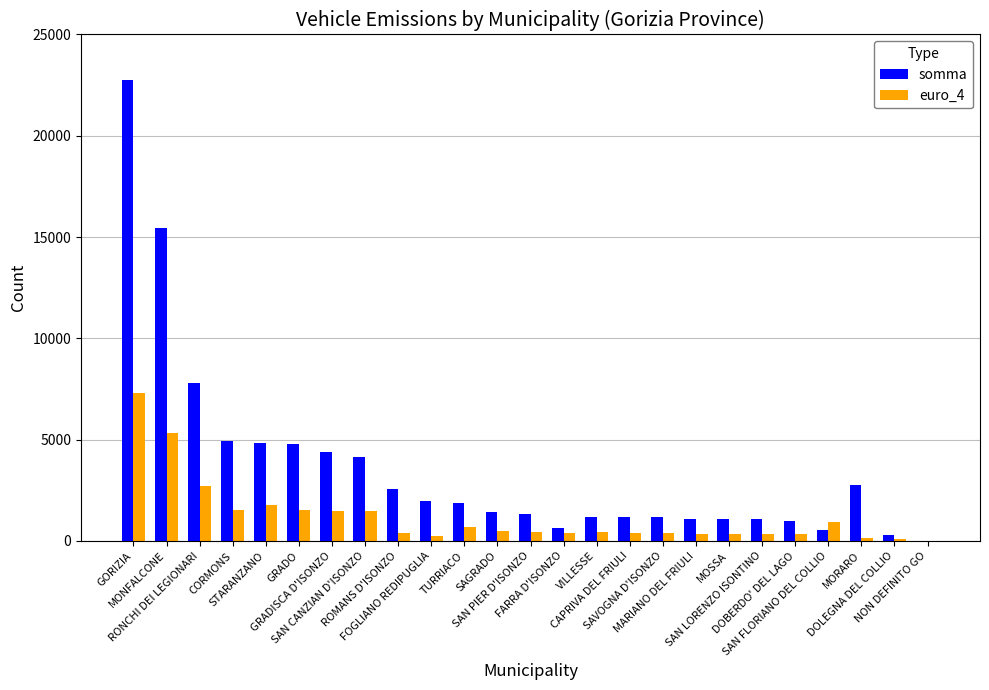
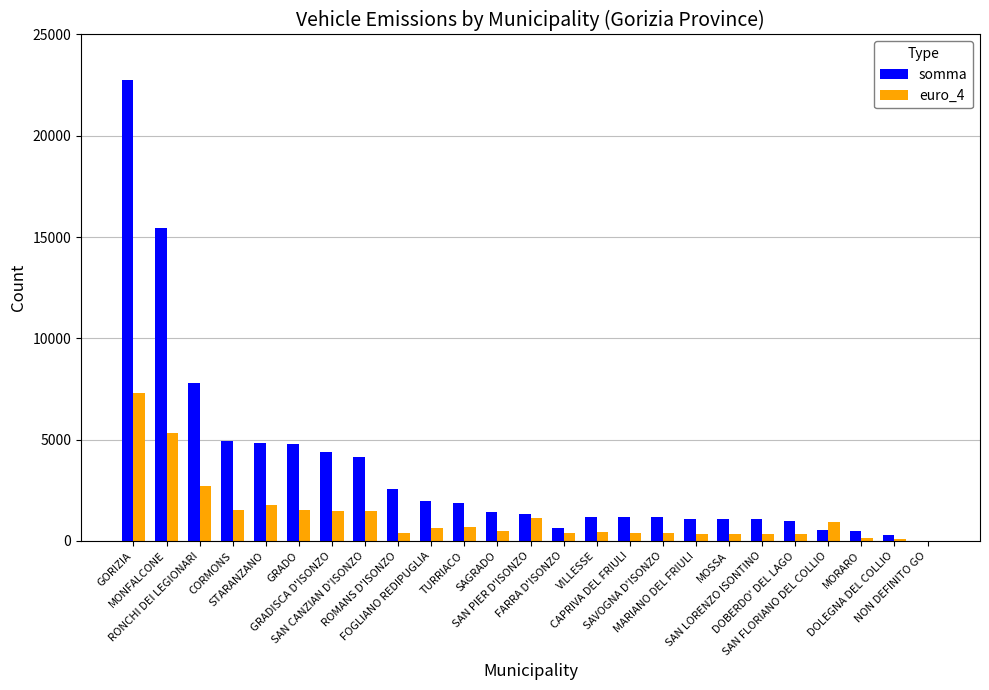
euro_4, FOGLIANO REDIPUGLIA: 200 -> 700
euro_4, SAN PIER D'ISONZO: 400 -> 1100
somma, MORARO: 2800 -> 500
